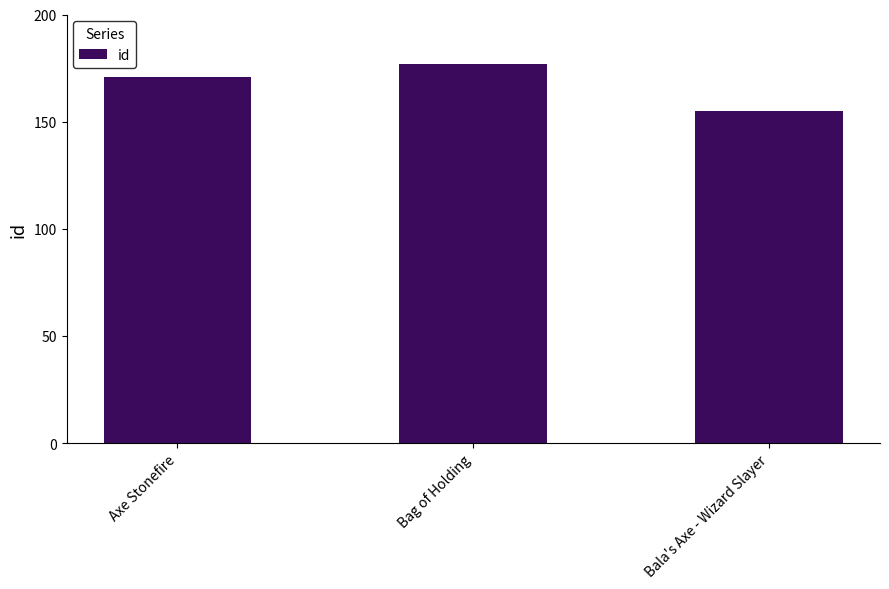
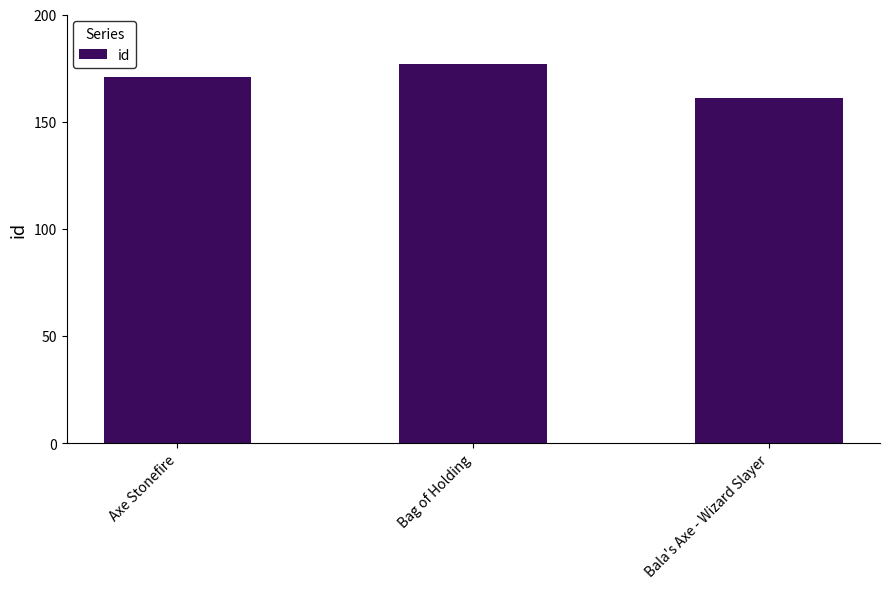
Bala's Axe - Wizard Slayer: 155 -> 161
